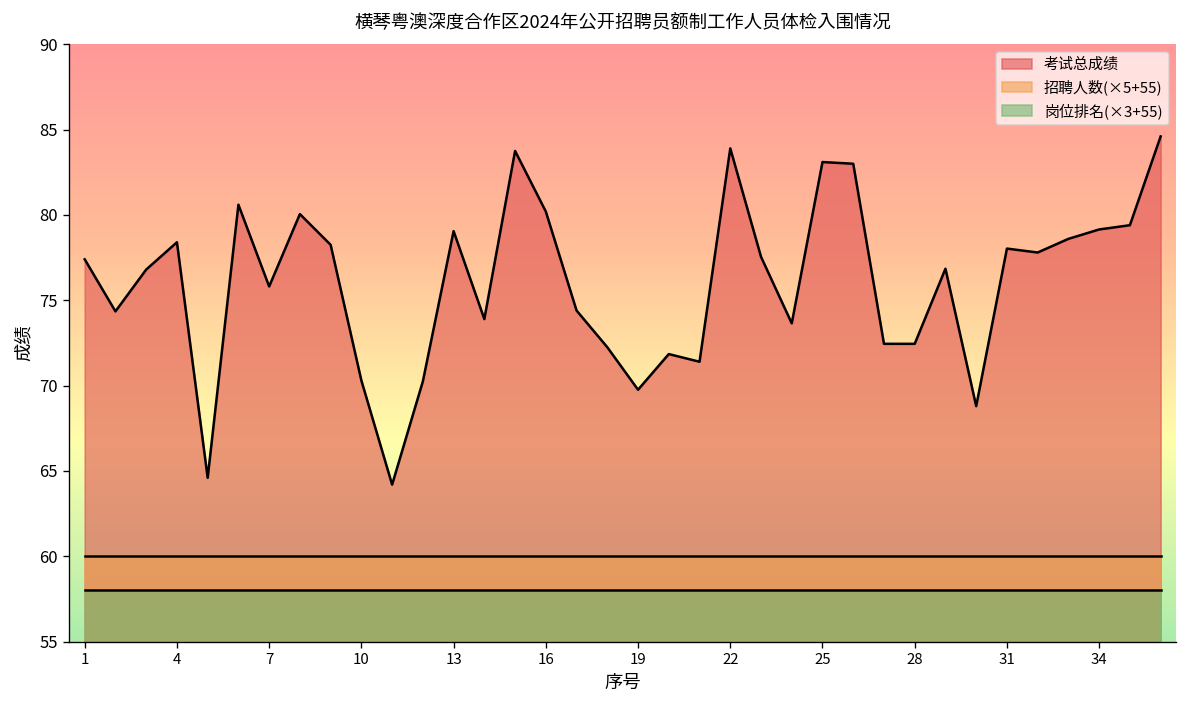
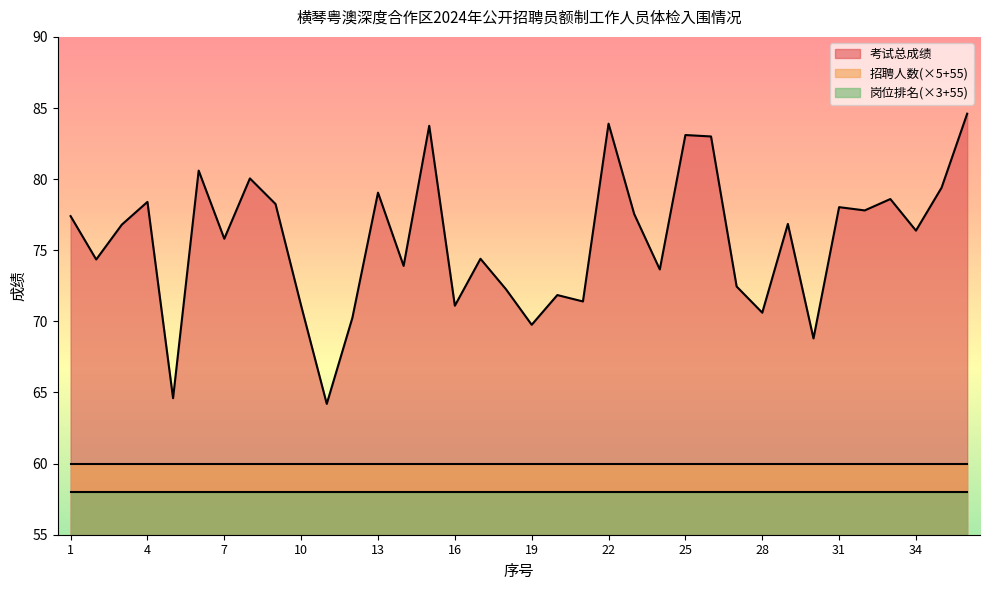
考试总成绩, 10: 70.3 -> 71.1
考试总成绩, 16: 80.2 -> 71.1
考试总成绩, 28: 72.5 -> 70.6
考试总成绩, 34: 79.2 -> 76.4
